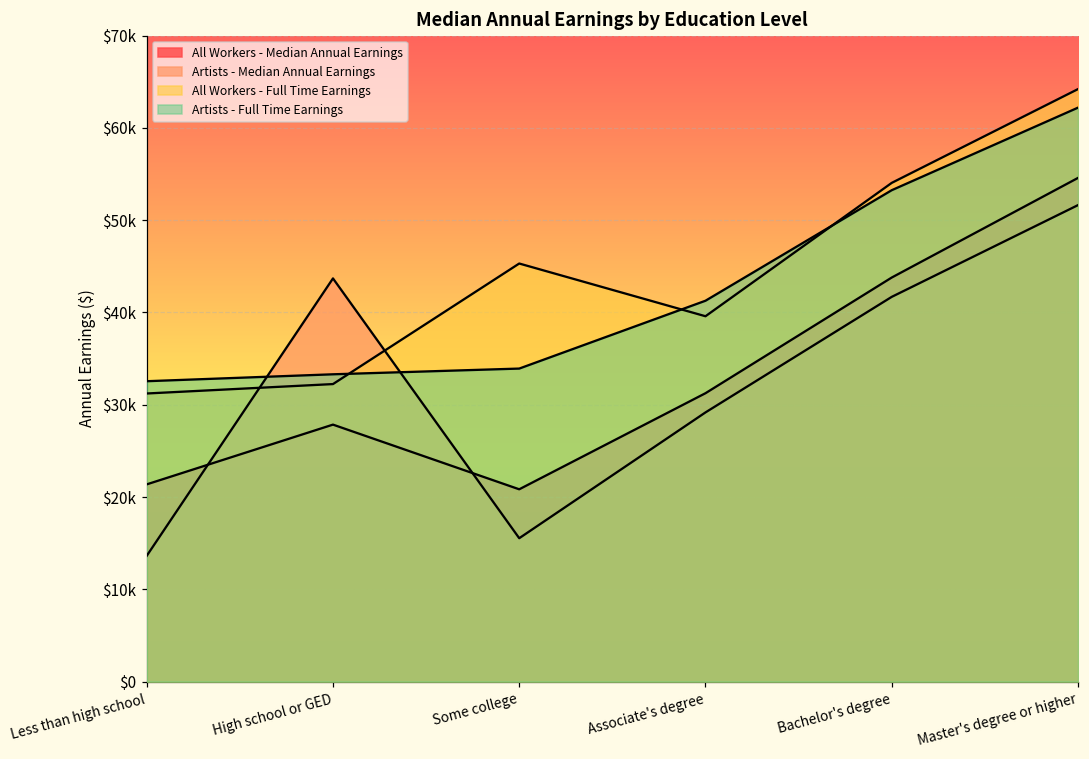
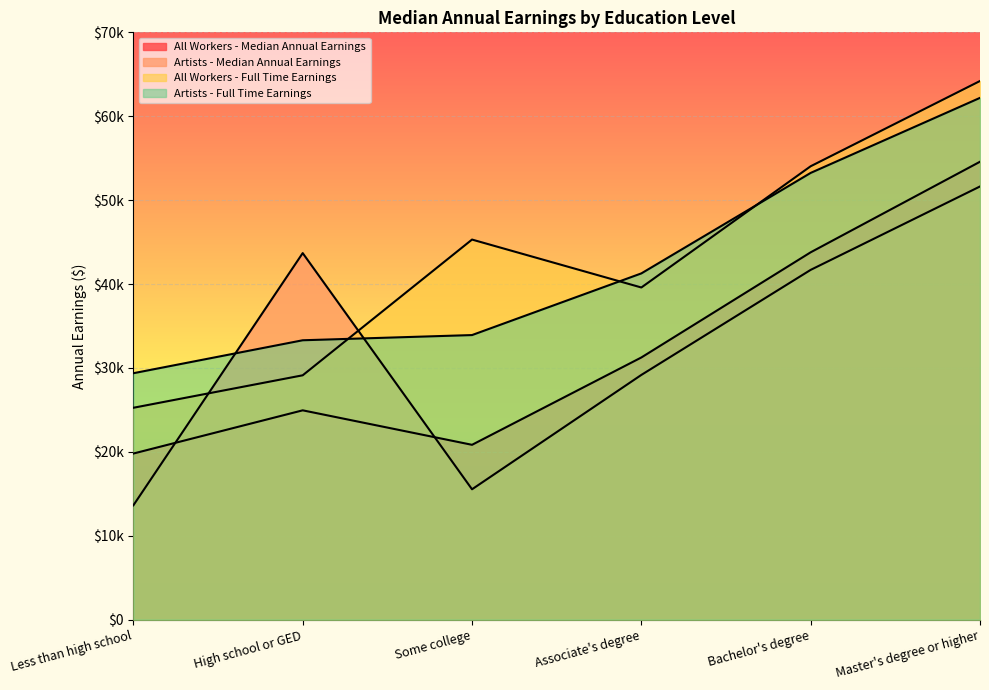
All Workers - Median Annual Earnings, Less than high school: $21000 -> $20000
All Workers - Full Time Earnings, Less than high school: $31000 -> $25000
Artists - Full Time Earnings, Less than high school: $33000 -> $29000
All Workers - Median Annual Earnings, High school or GED: $28000 -> $25000
All Workers - Full Time Earnings, High school or GED: $32000 -> $29000
